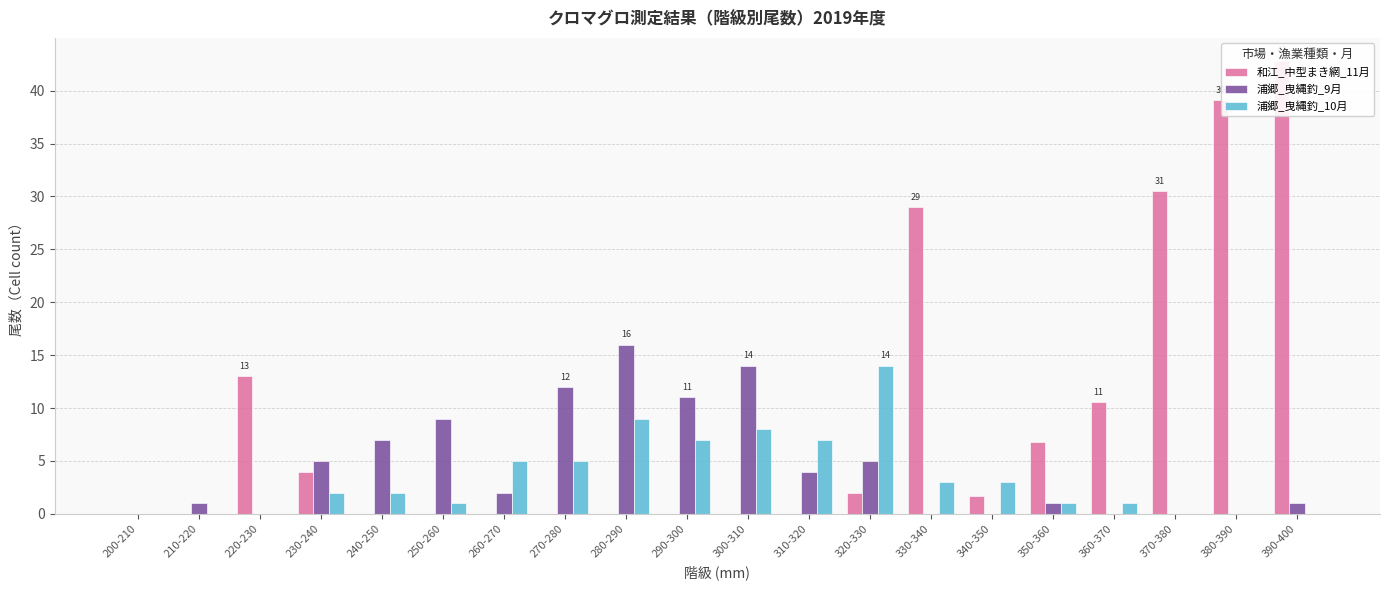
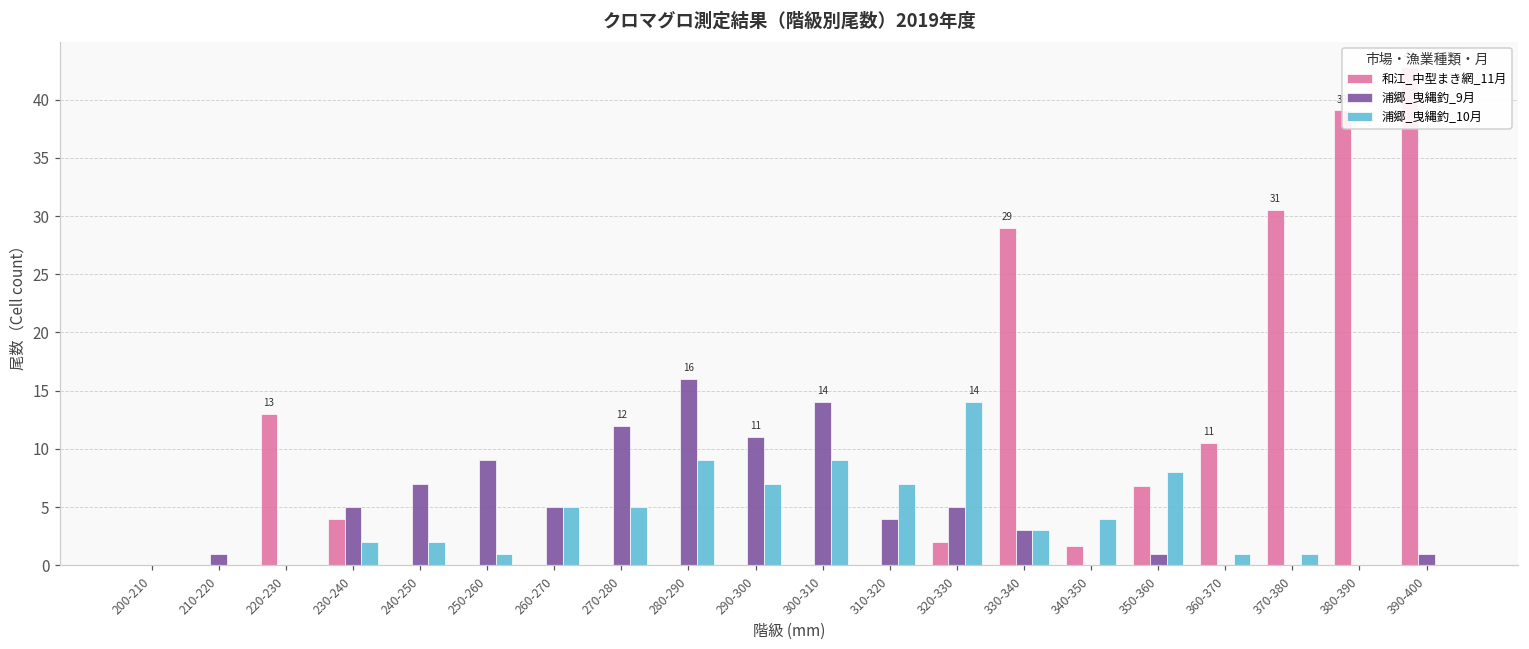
浦郷_曳縄釣_9月, 260-270: 2 -> 5
浦郷_曳縄釣_10月, 300-310: 8 -> 9
浦郷_曳縄釣_9月, 330-340: 0 -> 3
浦郷_曳縄釣_10月, 340-350: 3 -> 4
浦郷_曳縄釣_10月, 350-360: 1 -> 8
浦郷_曳縄釣_10月, 370-380: 0 -> 1
